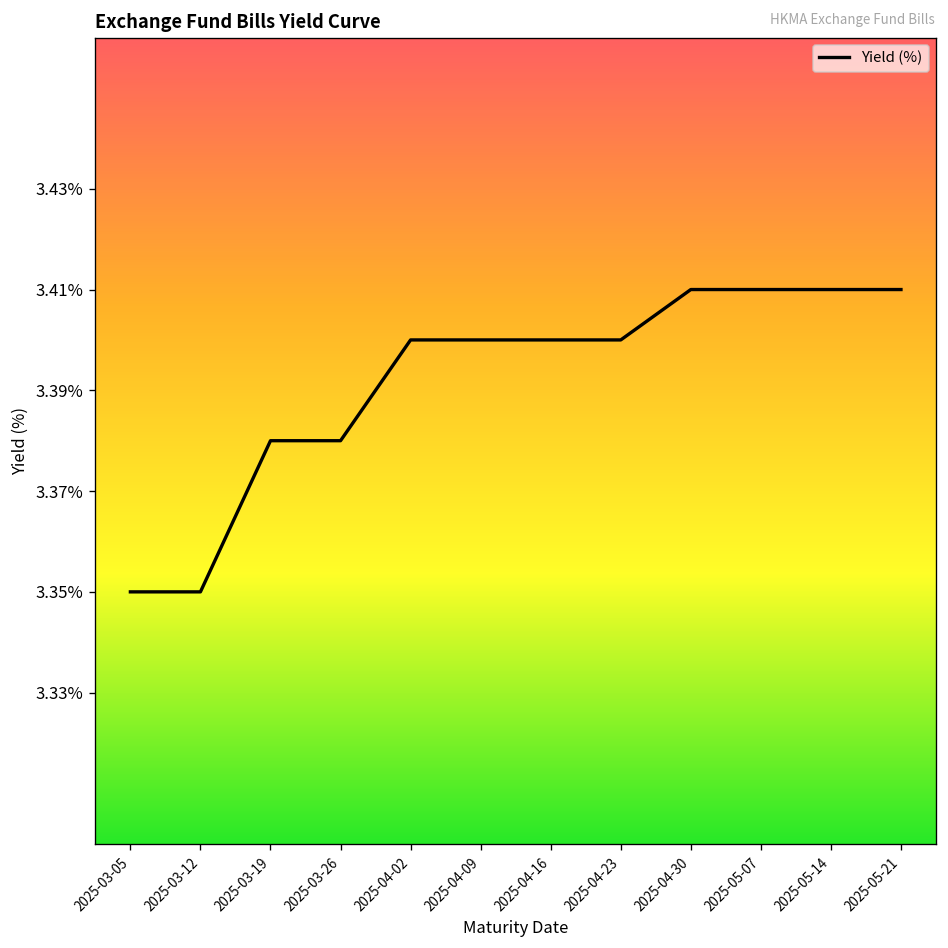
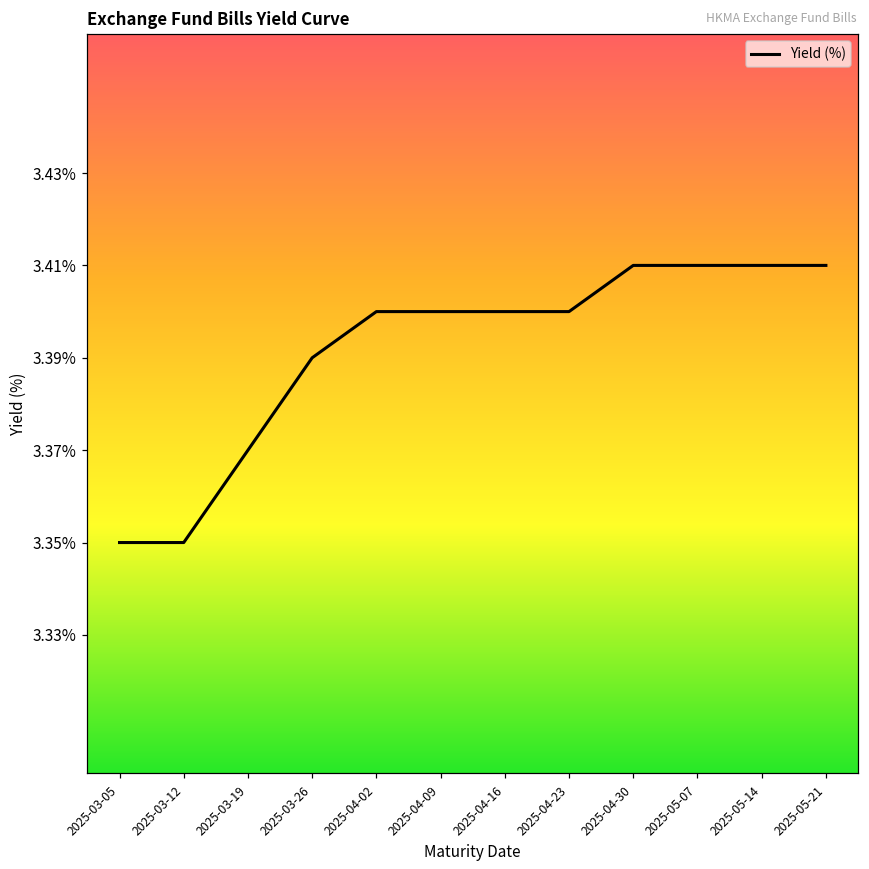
2025-03-19: 3.38% -> 3.37%
2025-03-26: 3.38% -> 3.39%
